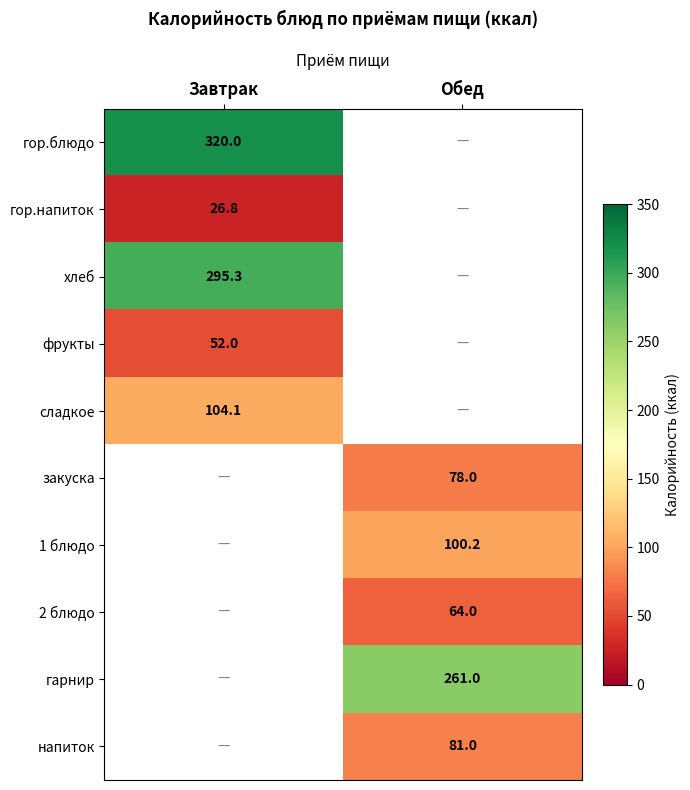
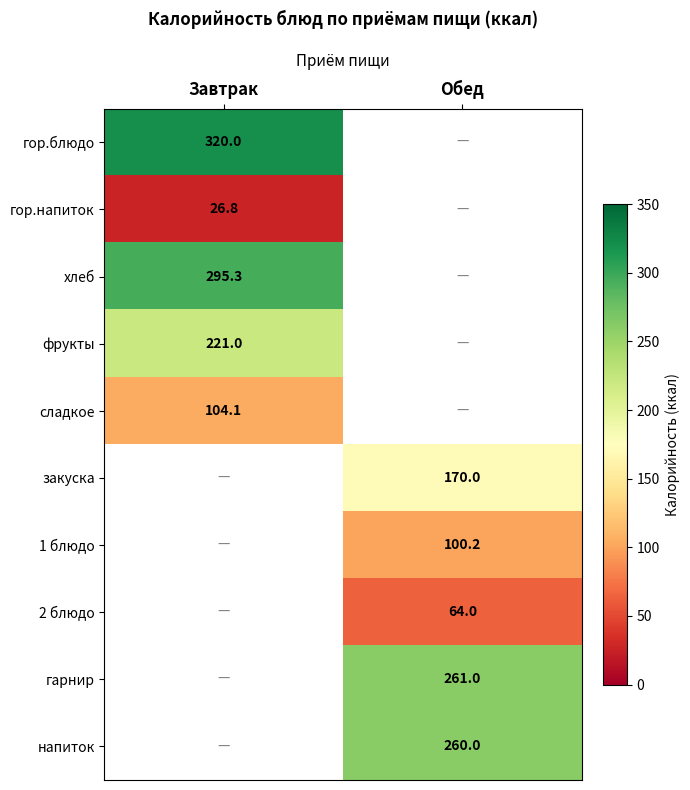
фрукты, Завтрак: 52.0 -> 221.0
закуска, Обед: 78.0 -> 170.0
напиток, Обед: 81.0 -> 260.0
